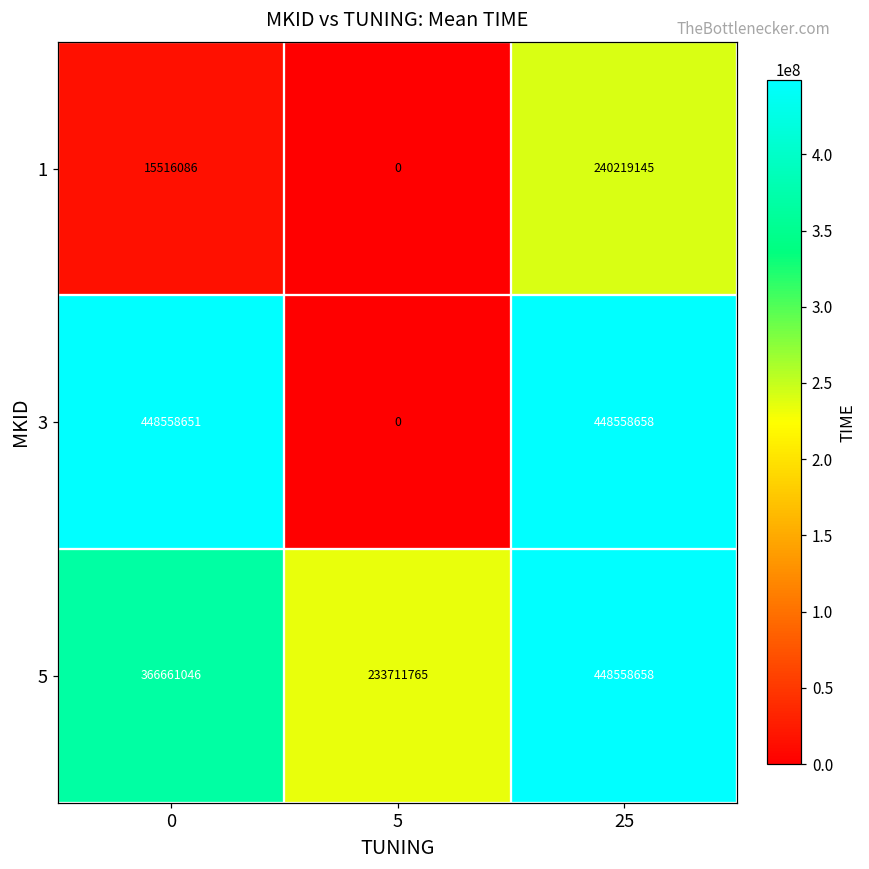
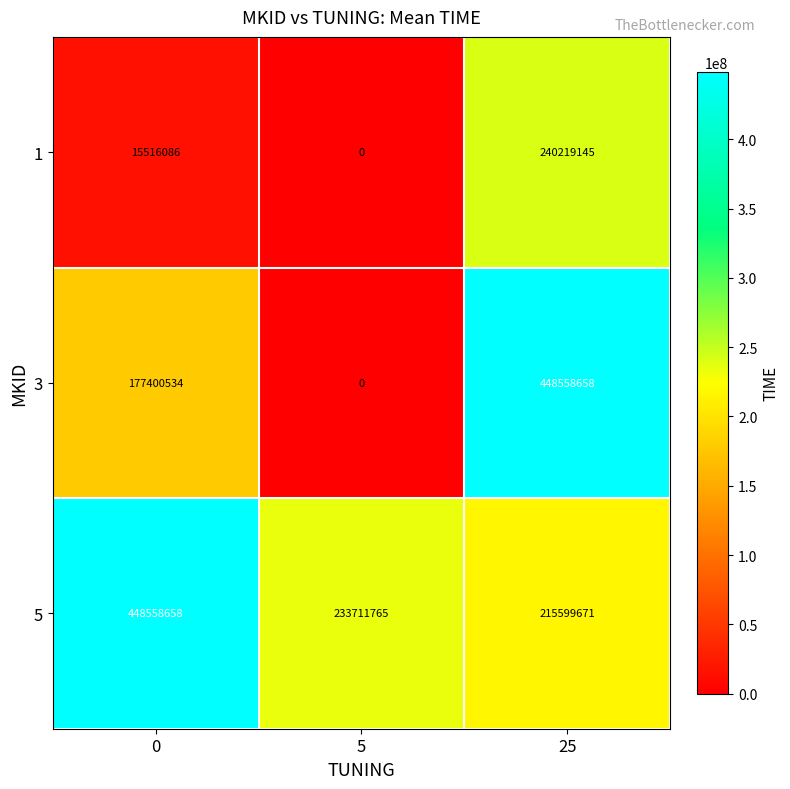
3, 0: 448558651 -> 177400534
5, 0: 366661046 -> 448558658
5, 25: 448558658 -> 215599671
